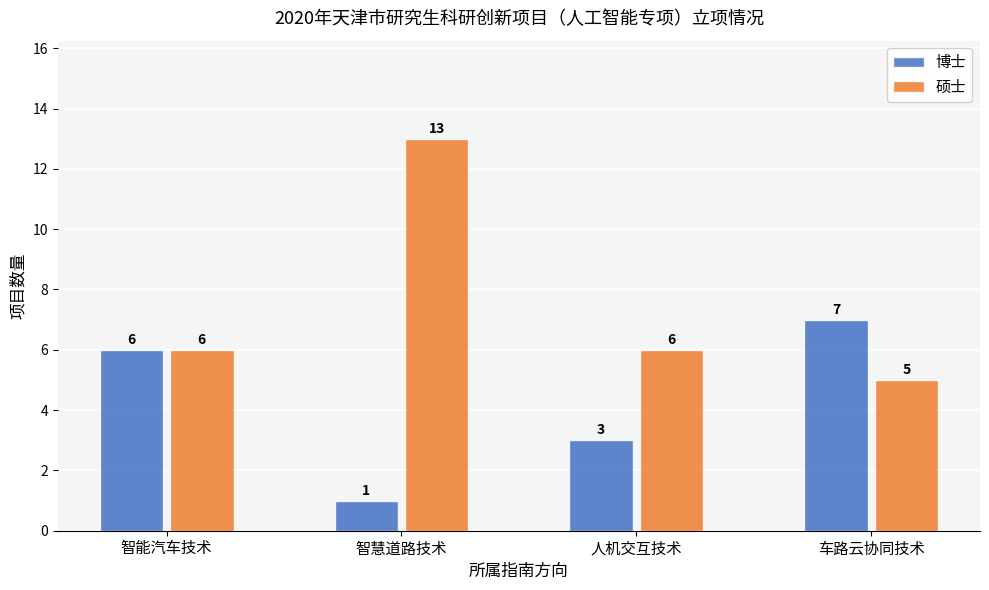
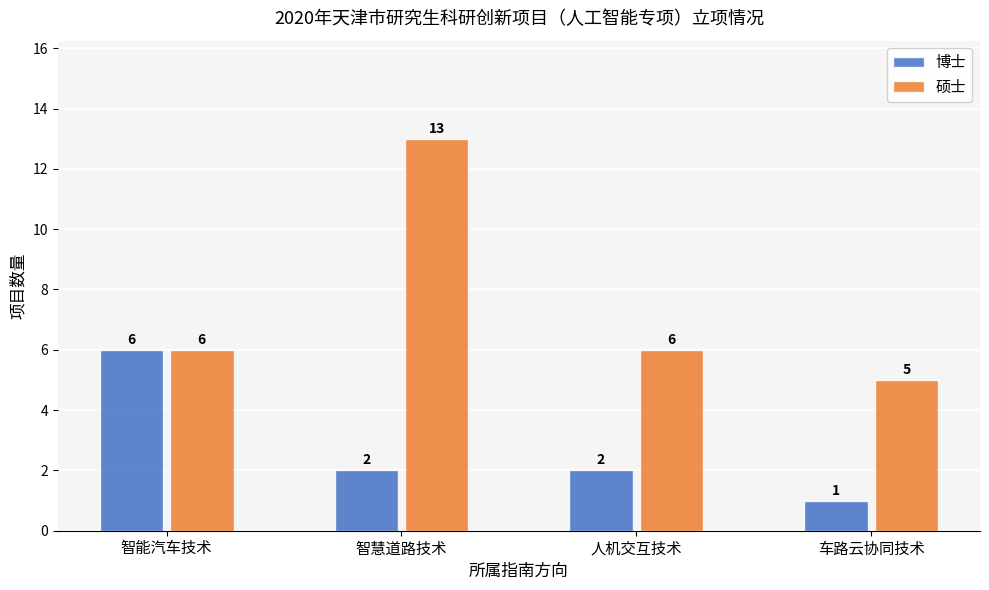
博士, 智慧道路技术: 1 -> 2
博士, 人机交互技术: 3 -> 2
博士, 车路云协同技术: 7 -> 1
